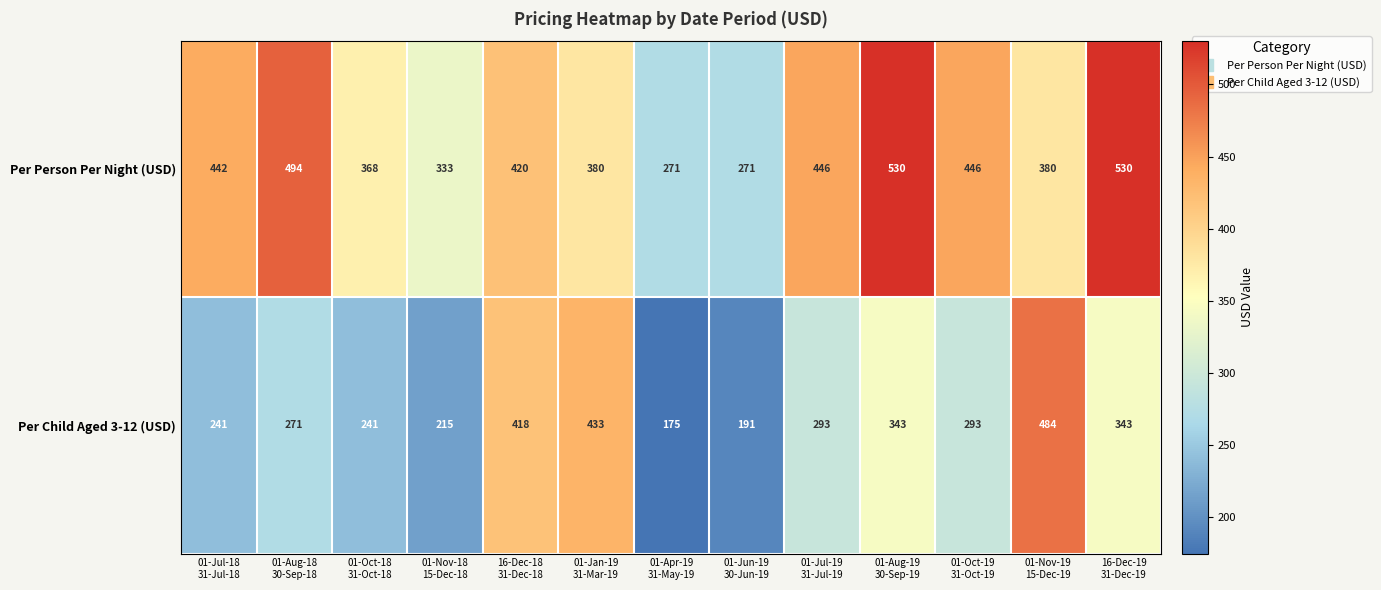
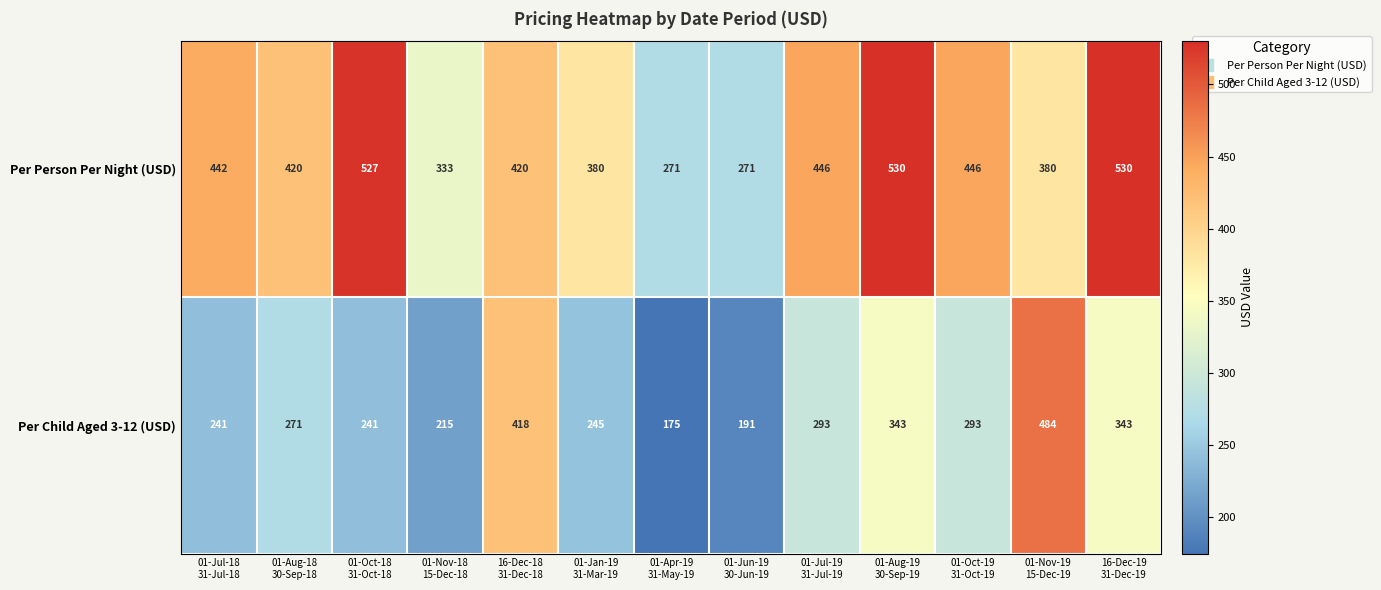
Per Person Per Night (USD), 01-Aug-18 30-Sep-18: 494 -> 420
Per Person Per Night (USD), 01-Oct-18 31-Oct-18: 368 -> 527
Per Child Aged 3-12 (USD), 01-Jan-19 31-Mar-19: 433 -> 245
